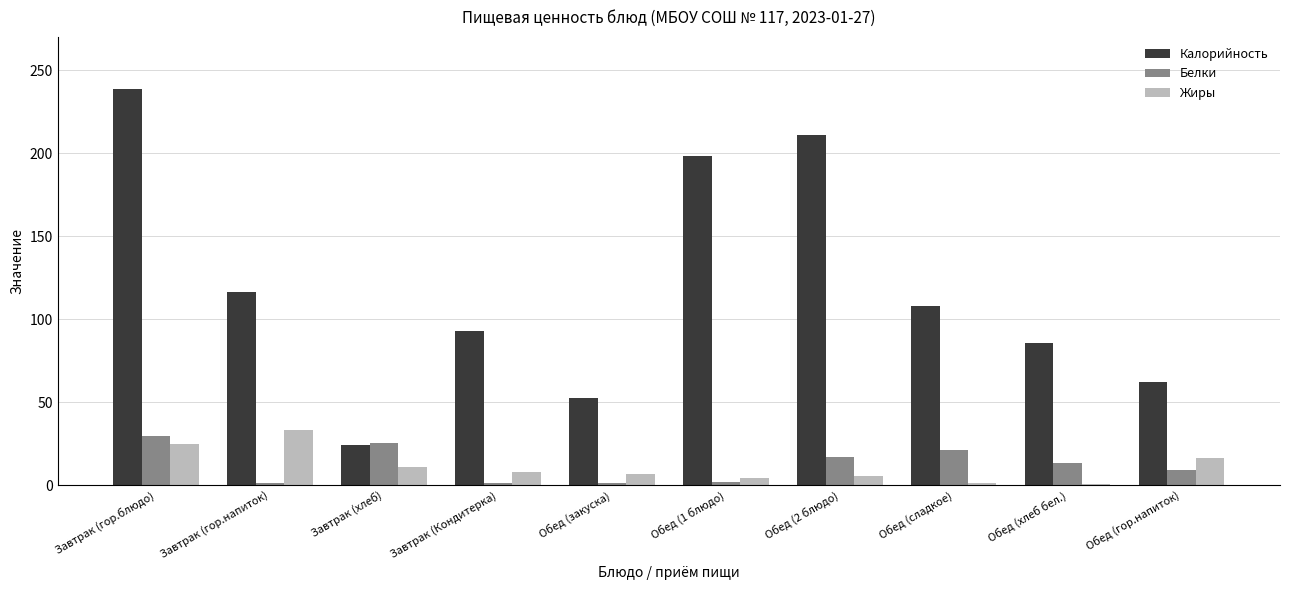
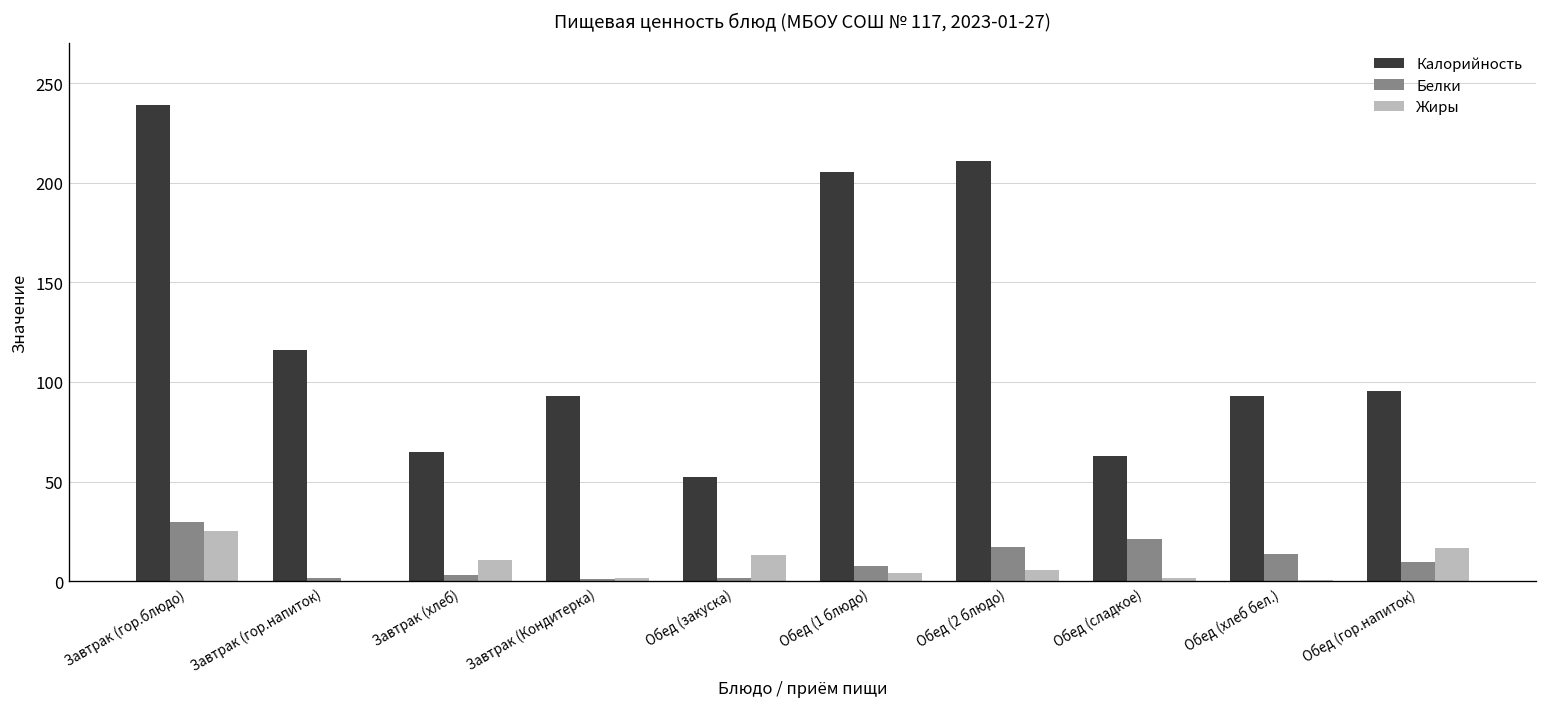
Жиры, Завтрак (гор.напиток): 33 -> 0
Калорийность, Завтрак (хлеб): 24 -> 65
Белки, Завтрак (хлеб): 25 -> 3
Жиры, Завтрак (Кондитерка): 8 -> 1
Жиры, Обед (закуска): 6 -> 13
Калорийность, Обед (1 блюдо): 199 -> 206
Белки, Обед (1 блюдо): 2 -> 7
Калорийность, Обед (сладкое): 108 -> 63
Калорийность, Обед (хлеб бел.): 86 -> 93
Калорийность, Обед (гор.напиток): 62 -> 96
